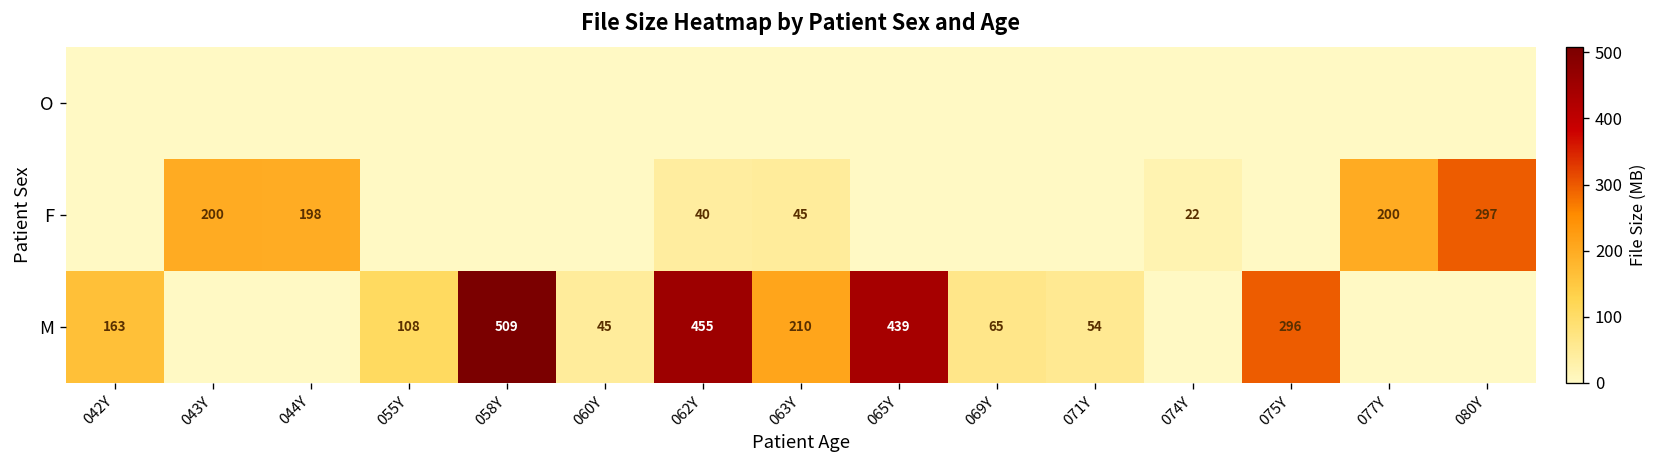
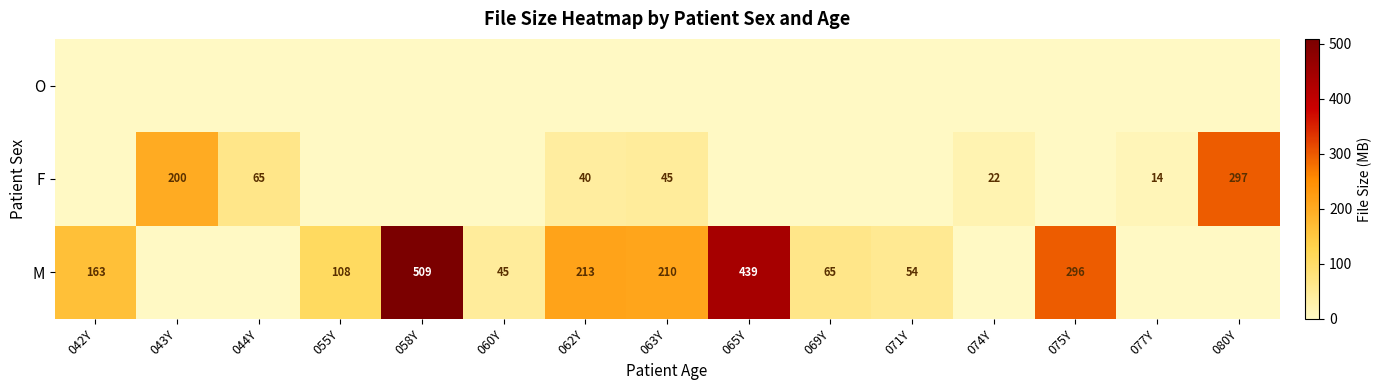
F, 044Y: 198 -> 65
F, 077Y: 200 -> 14
M, 062Y: 455 -> 213
